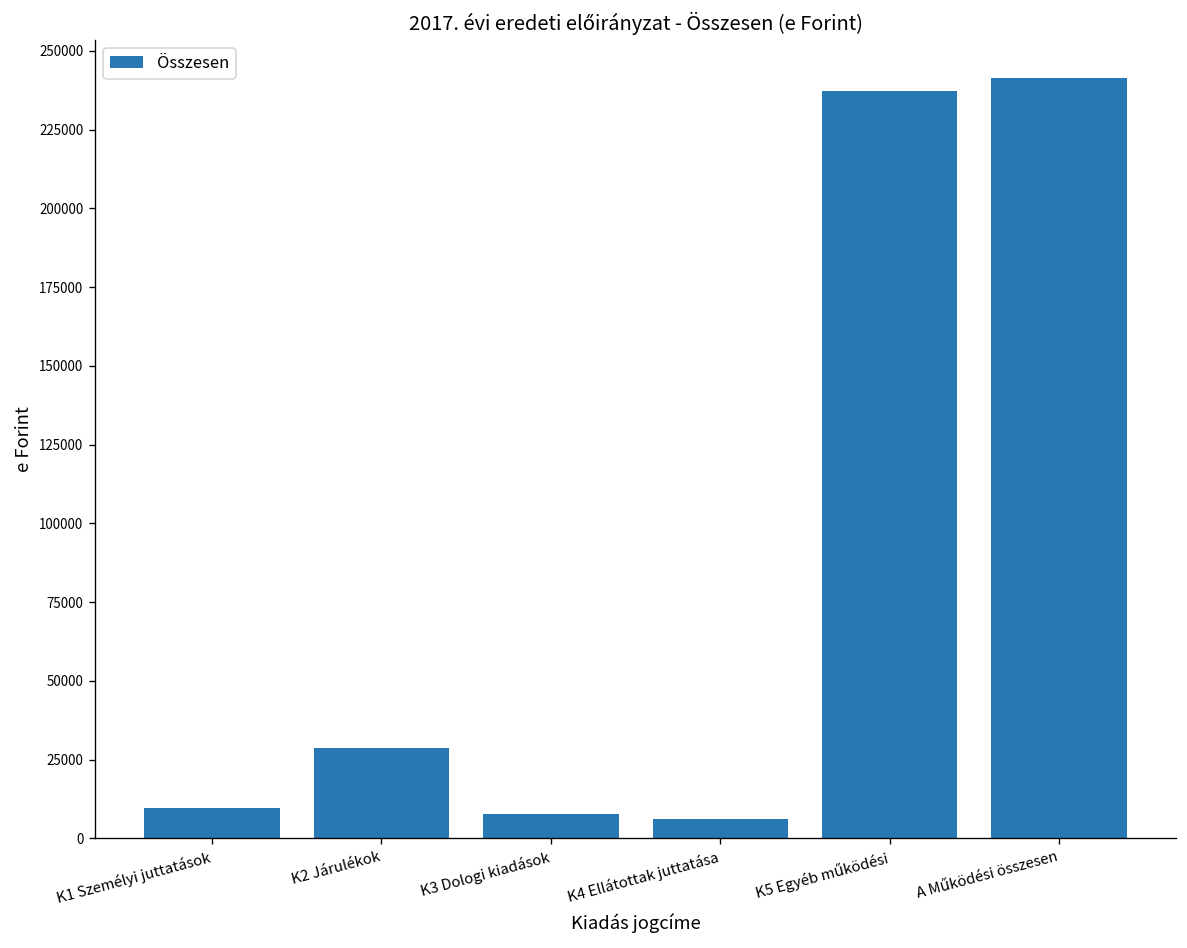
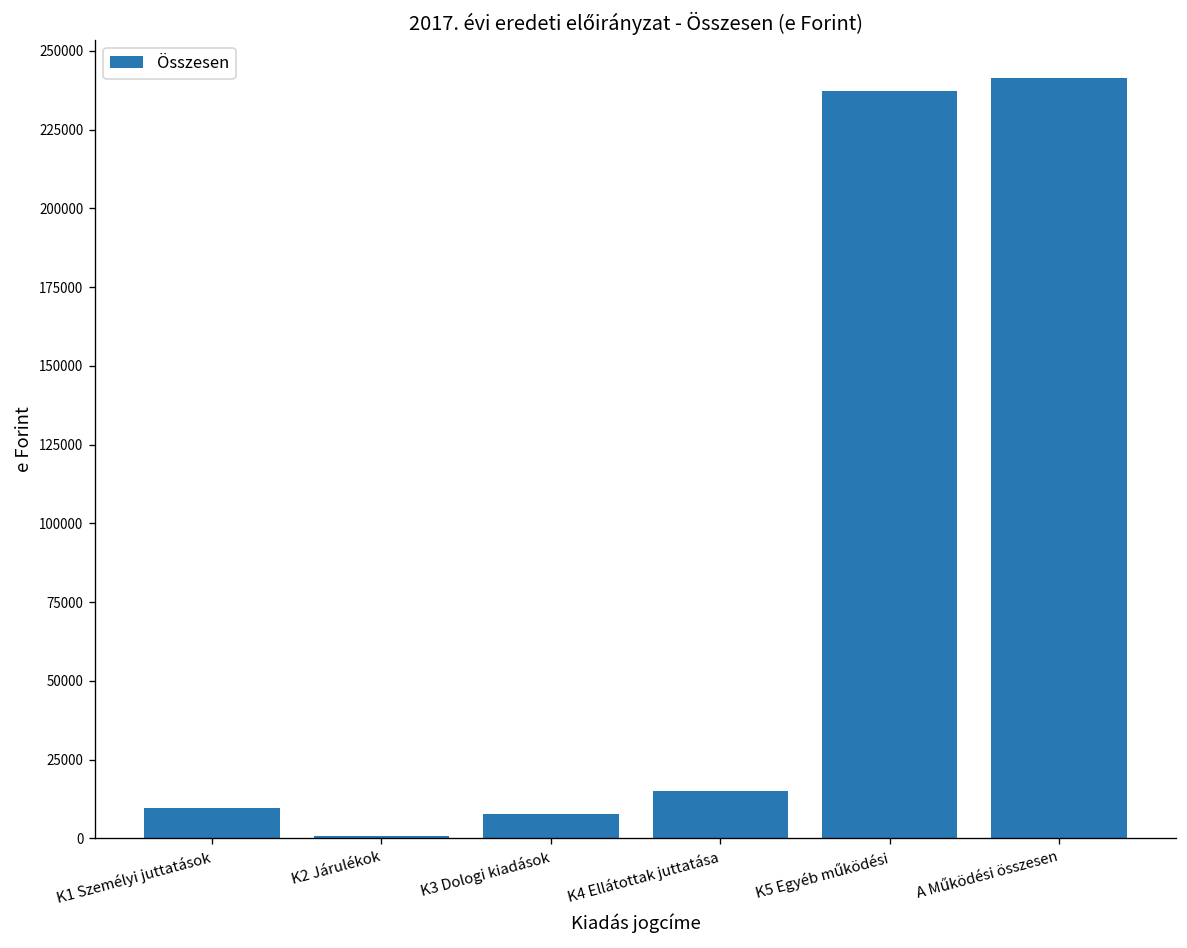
K2 Járulékok: 29000 -> 1000
K4 Ellátottak juttatása: 6000 -> 15000
